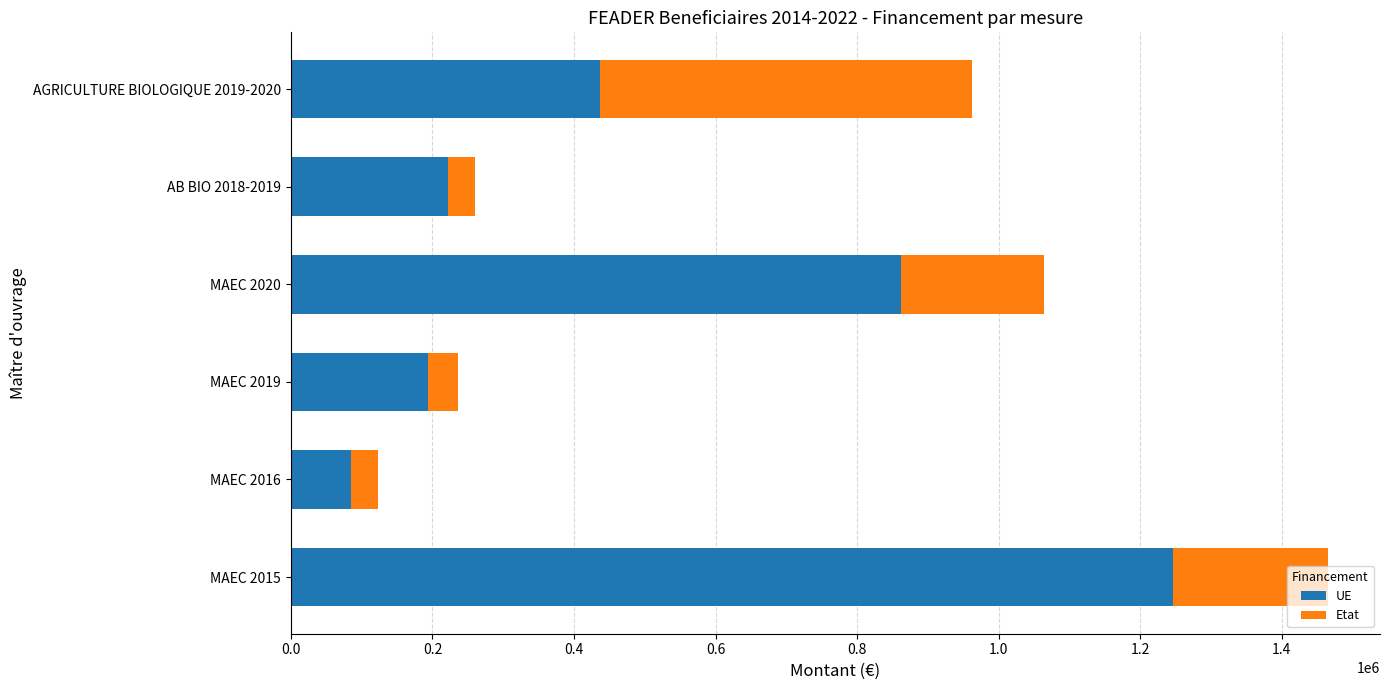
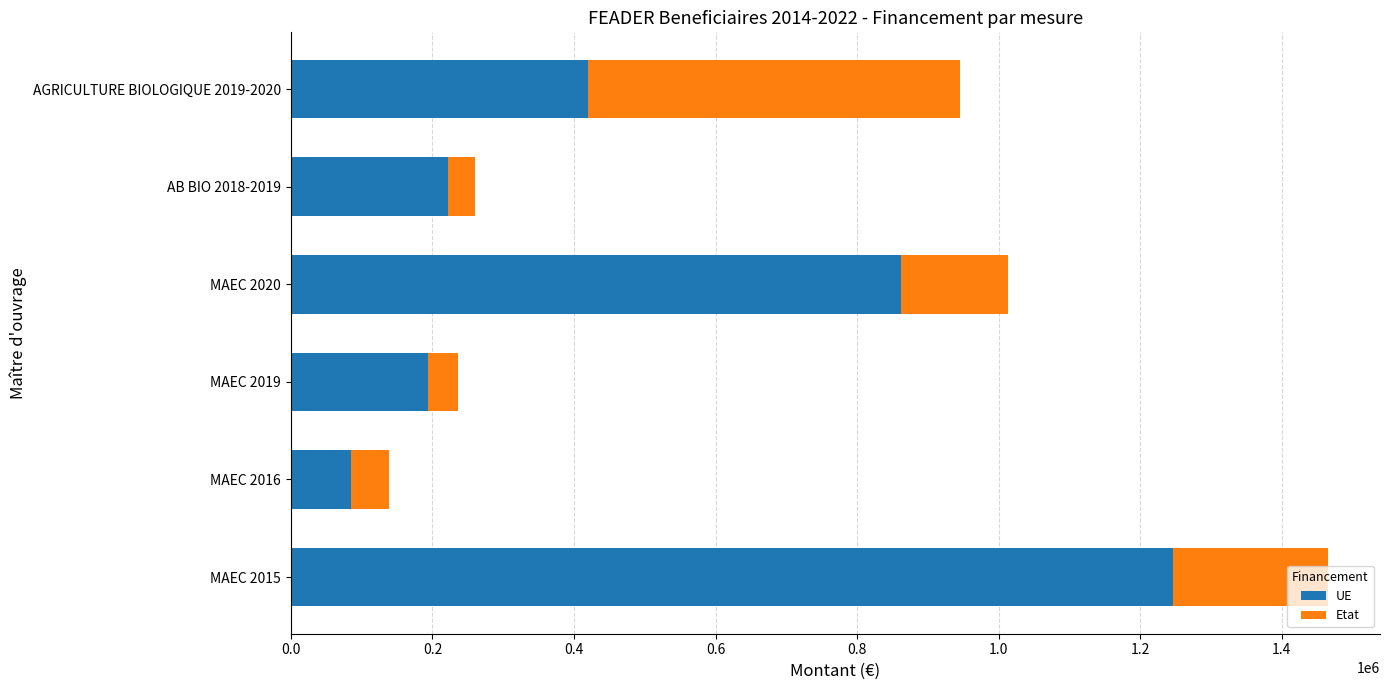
UE, AGRICULTURE BIOLOGIQUE 2019-2020: 440000 -> 420000
Etat, MAEC 2020: 200000 -> 150000
Etat, MAEC 2016: 40000 -> 50000
